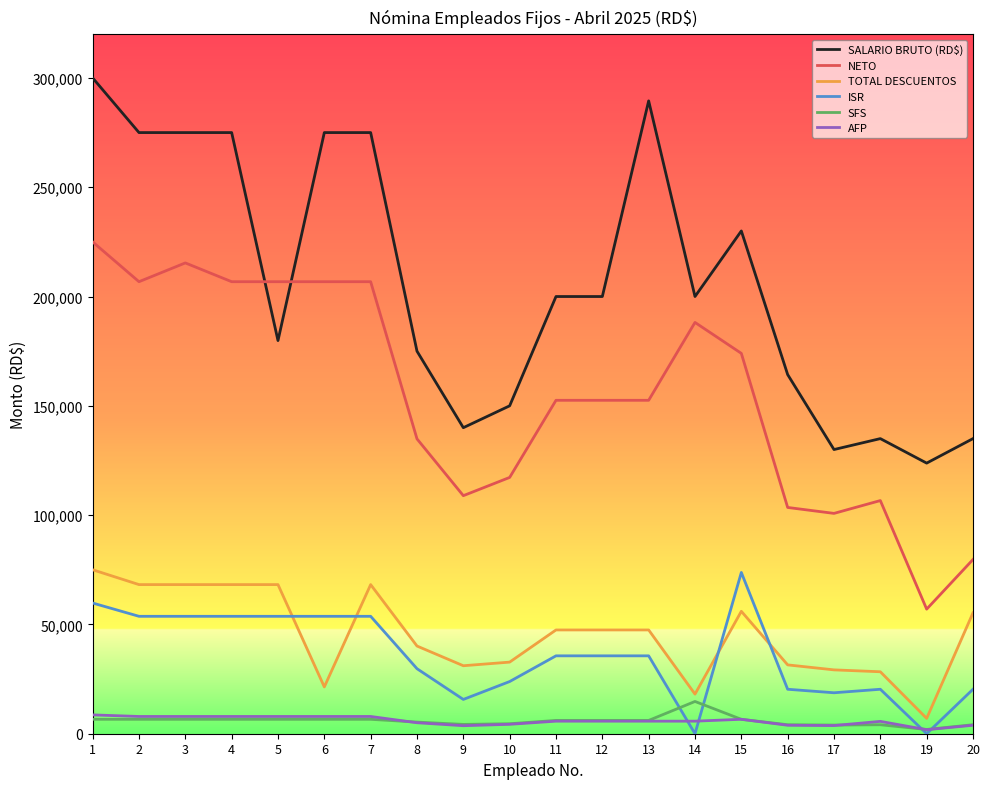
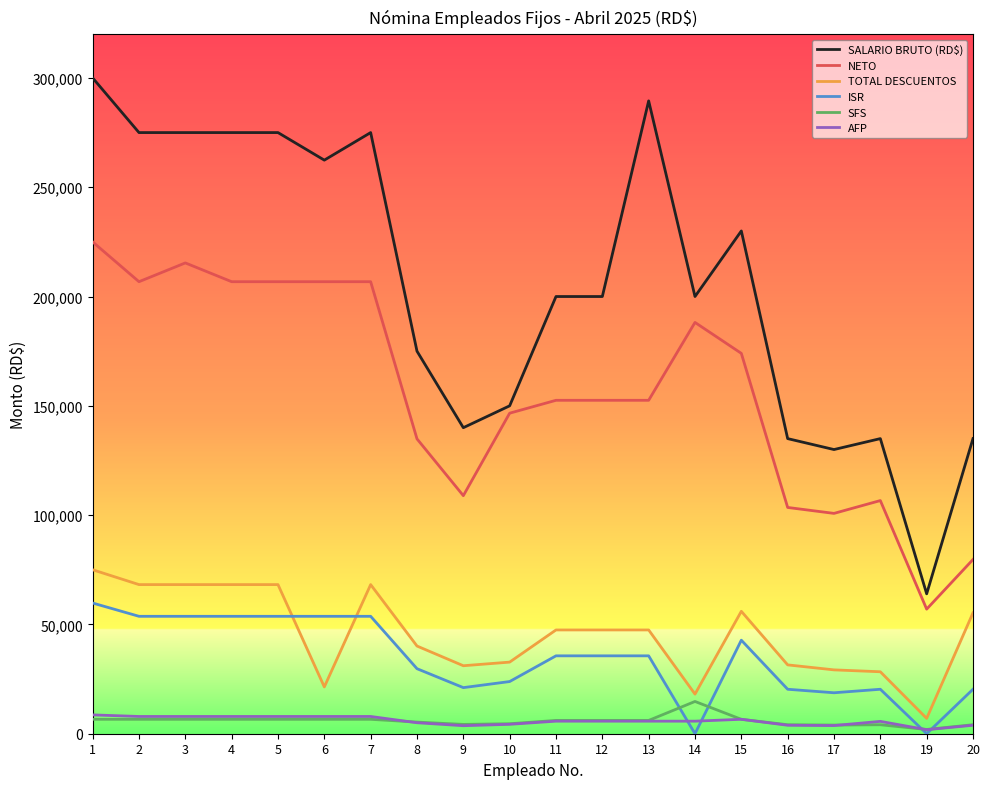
SALARIO BRUTO (RD$), 5: 180,000 -> 275,000
SALARIO BRUTO (RD$), 6: 275,000 -> 262,000
ISR, 9: 16,000 -> 21,000
NETO, 10: 117,000 -> 147,000
ISR, 15: 74,000 -> 43,000
SALARIO BRUTO (RD$), 16: 164,000 -> 135,000
SALARIO BRUTO (RD$), 19: 124,000 -> 64,000
